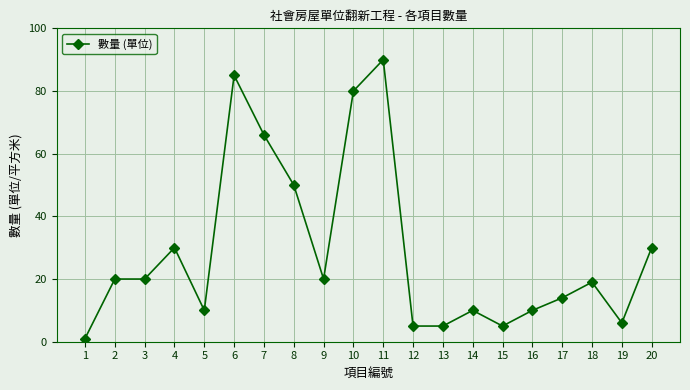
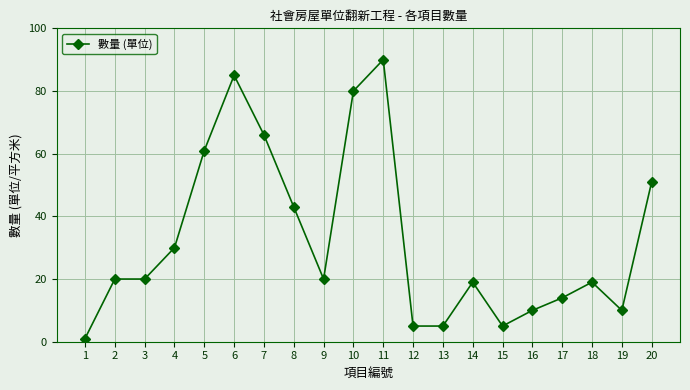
5: 10 -> 61
8: 50 -> 43
14: 10 -> 19
19: 6 -> 10
20: 30 -> 51
